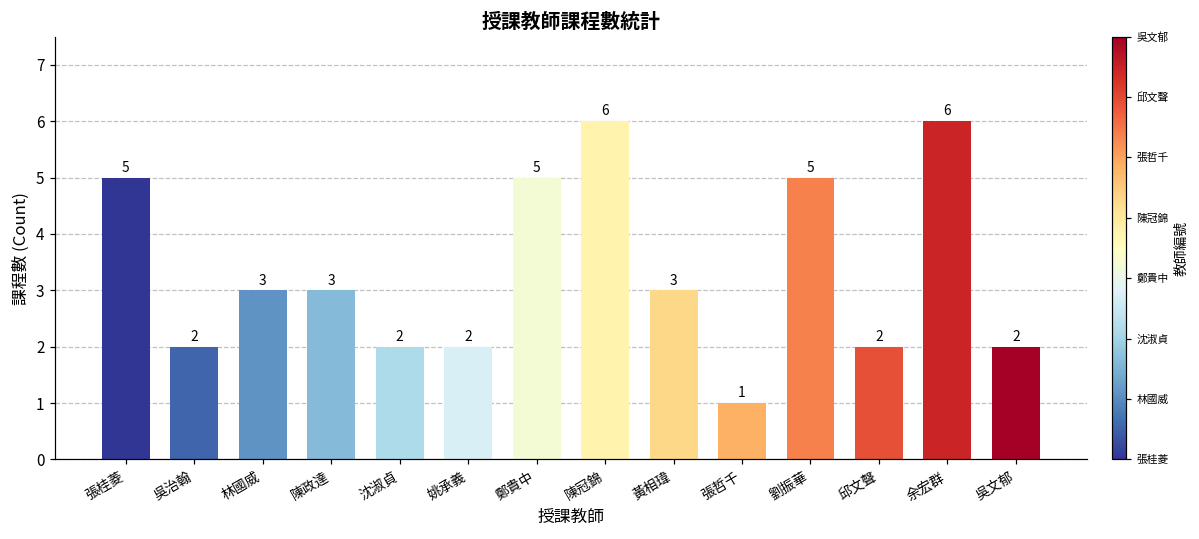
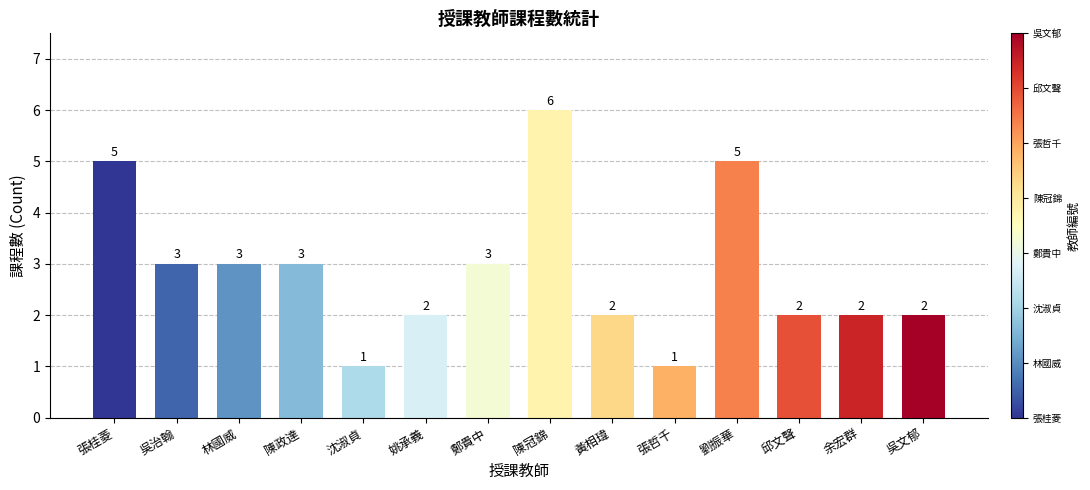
吳治翰: 2 -> 3
沈淑貞: 2 -> 1
鄭貴中: 5 -> 3
黃相瑋: 3 -> 2
余宏群: 6 -> 2
